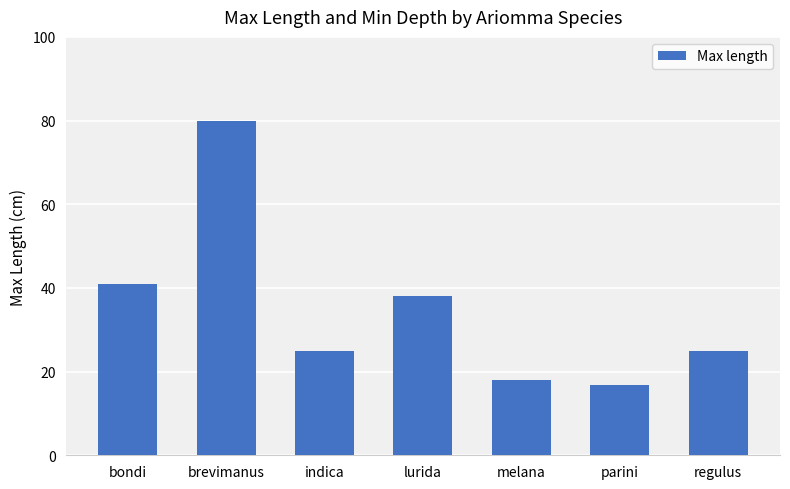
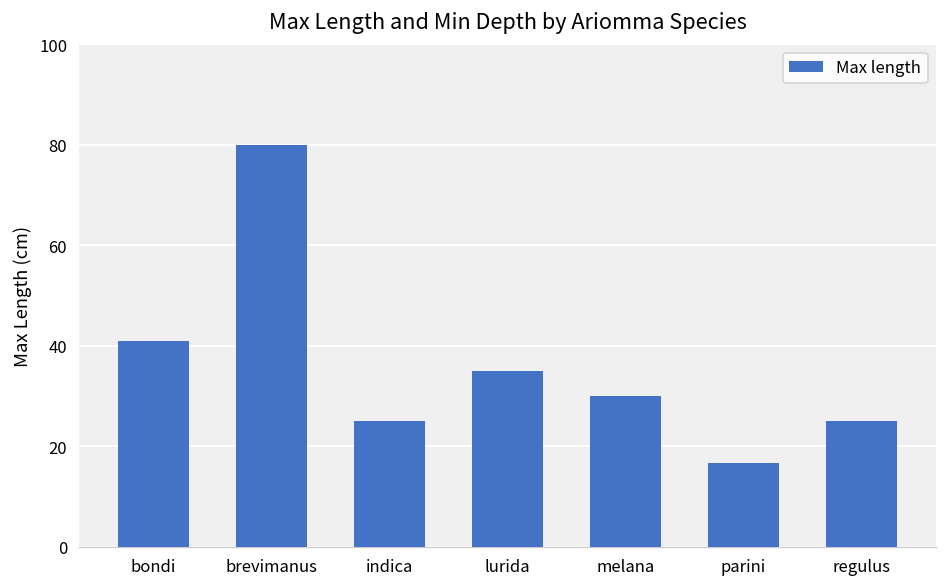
lurida: 38 -> 35
melana: 18 -> 30
